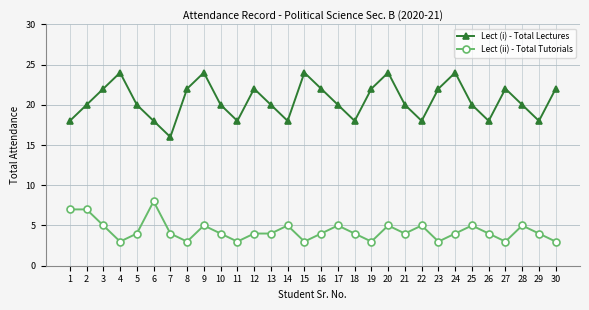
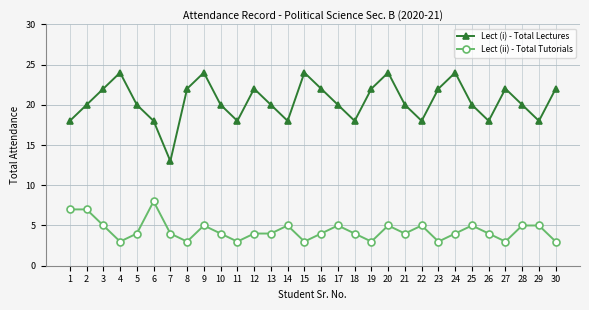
Lect (i) - Total Lectures, 7: 16 -> 13
Lect (ii) - Total Tutorials, 29: 4 -> 5
